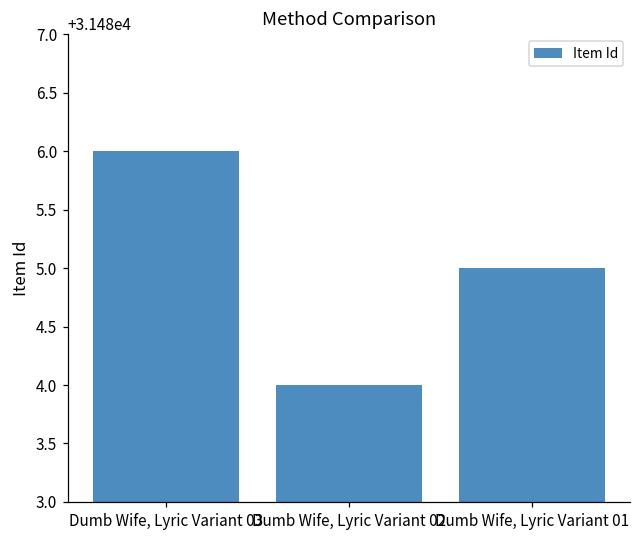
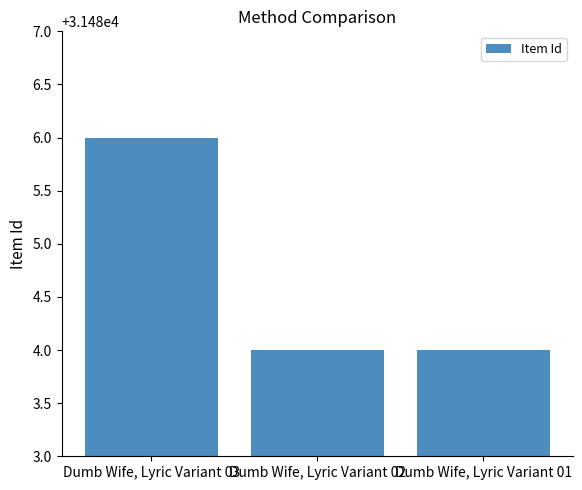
Dumb Wife, Lyric Variant 01: 31485 -> 31484
